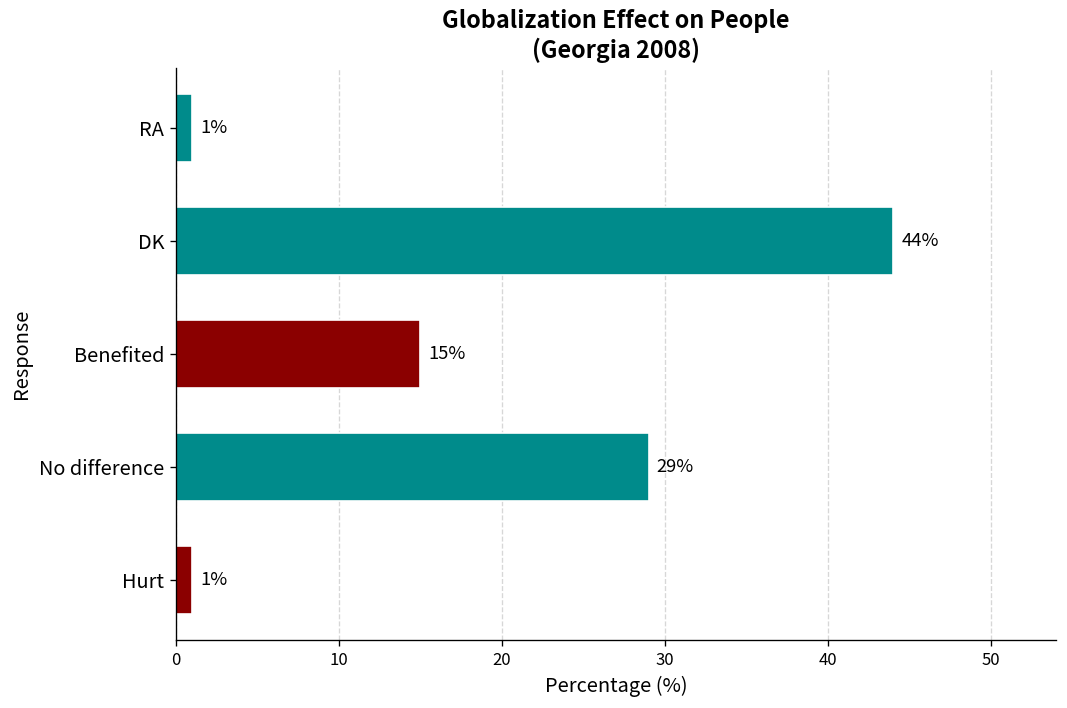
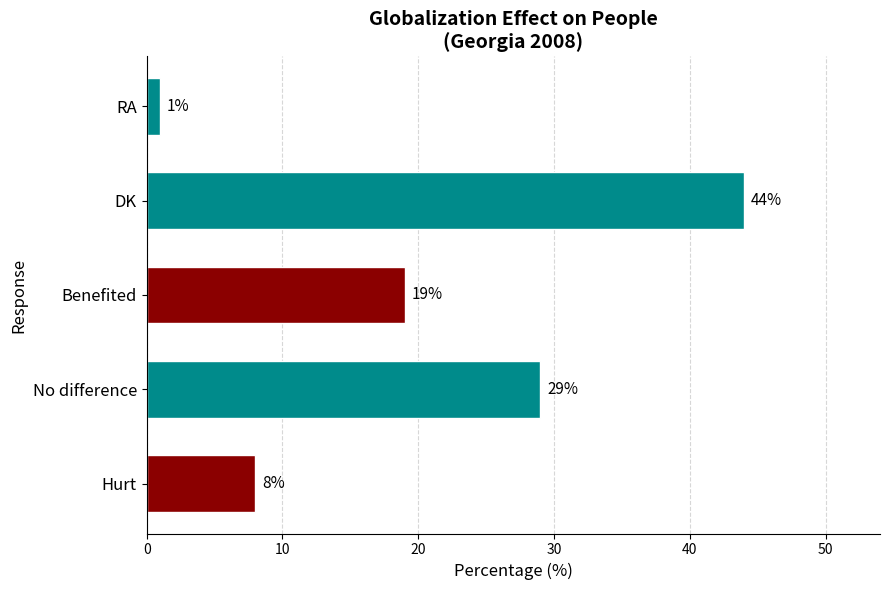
Benefited: 15% -> 19%
Hurt: 1% -> 8%
